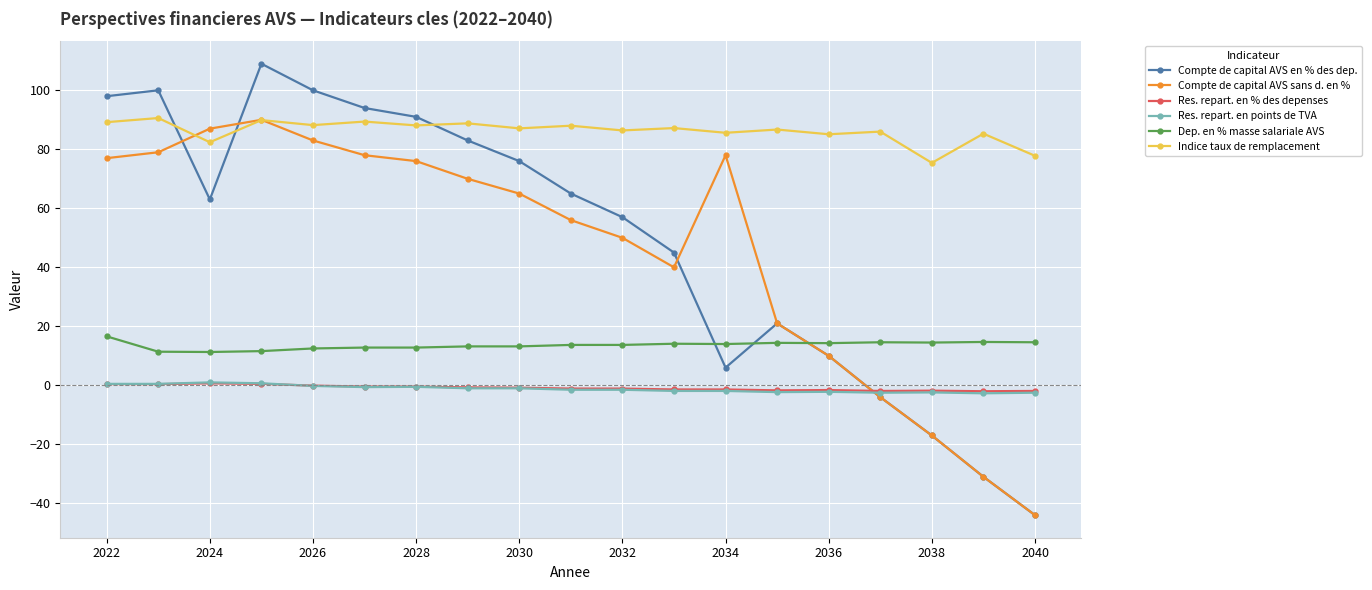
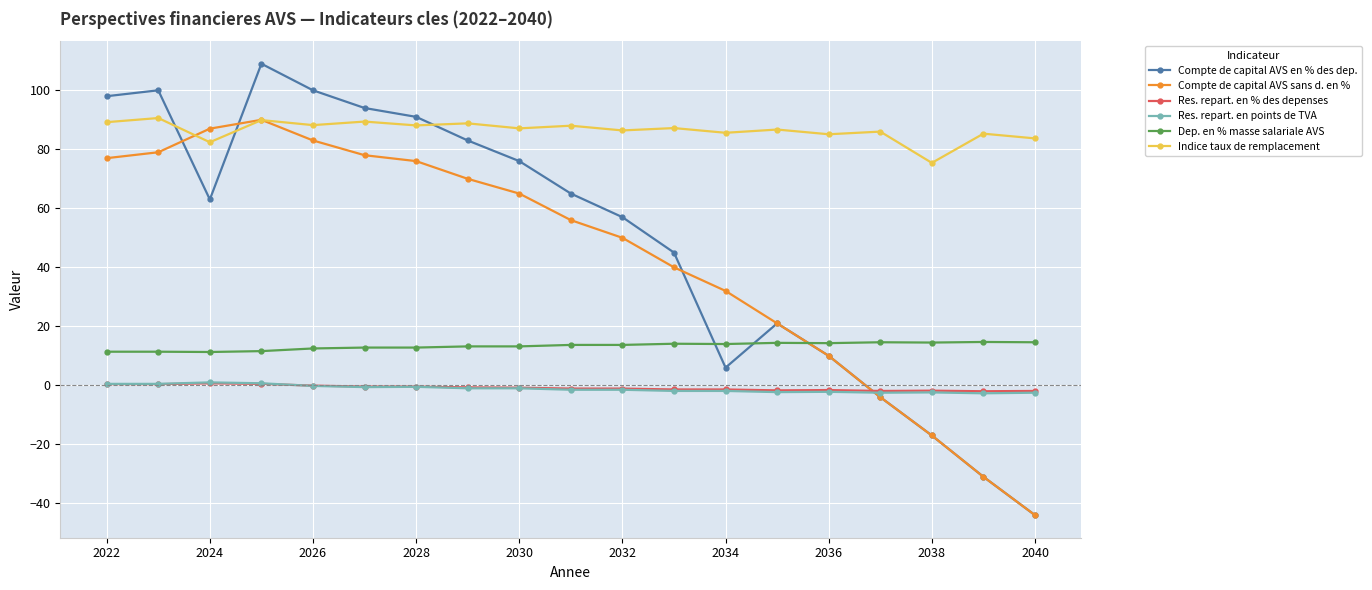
Dep. en % masse salariale AVS, 2022: 17 -> 11
Compte de capital AVS sans d. en %, 2034: 78 -> 32
Indice taux de remplacement, 2040: 78 -> 84
